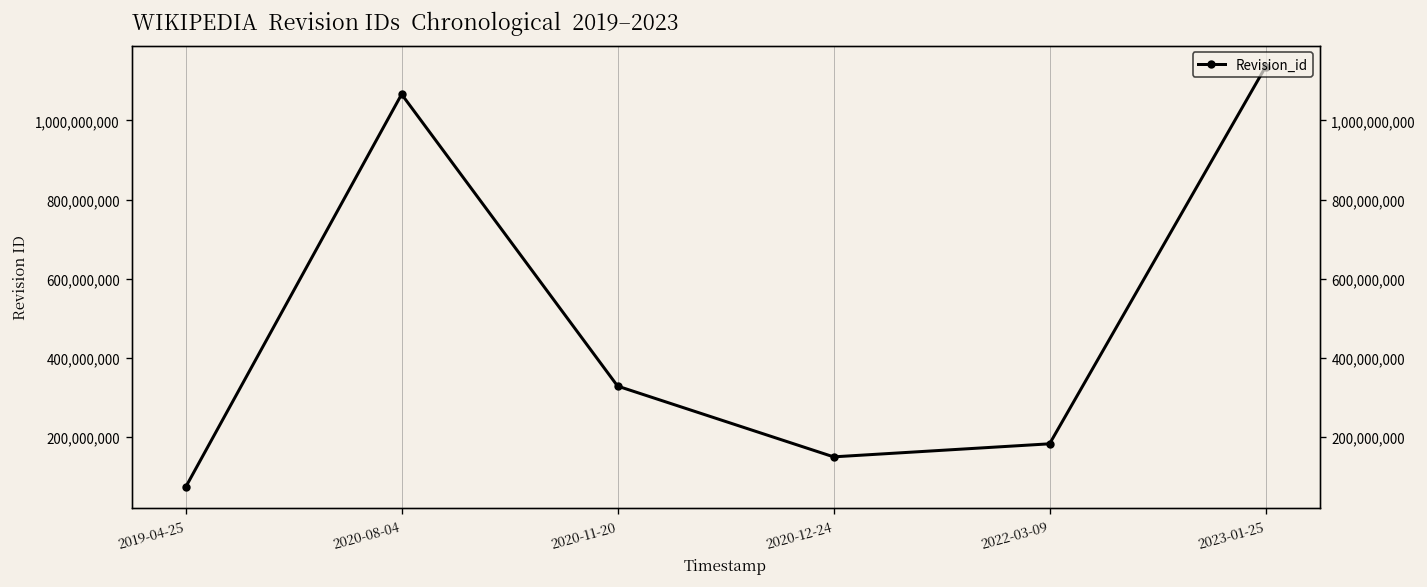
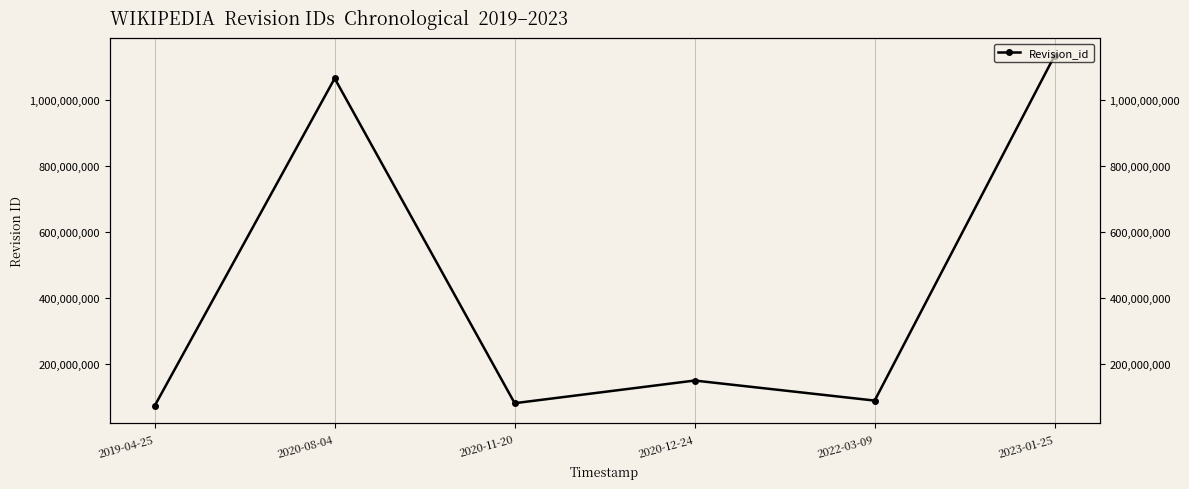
2020-11-20: 330,000,000 -> 80,000,000
2022-03-09: 180,000,000 -> 90,000,000
